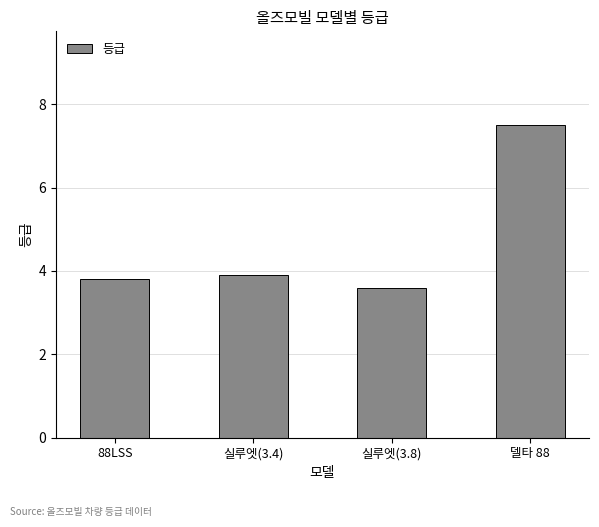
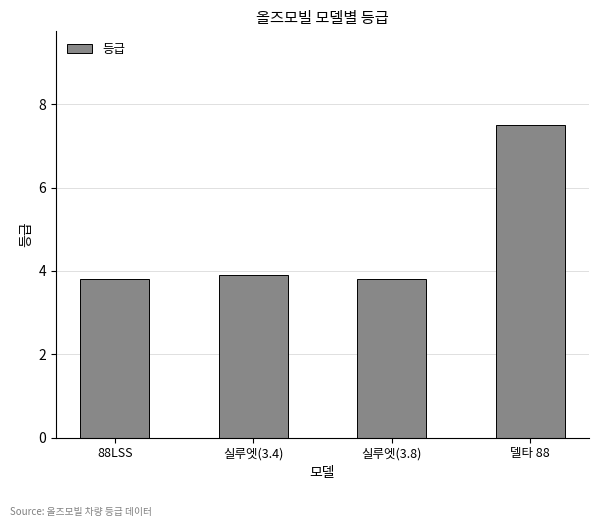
실루엣(3.8): 3.6 -> 3.8
